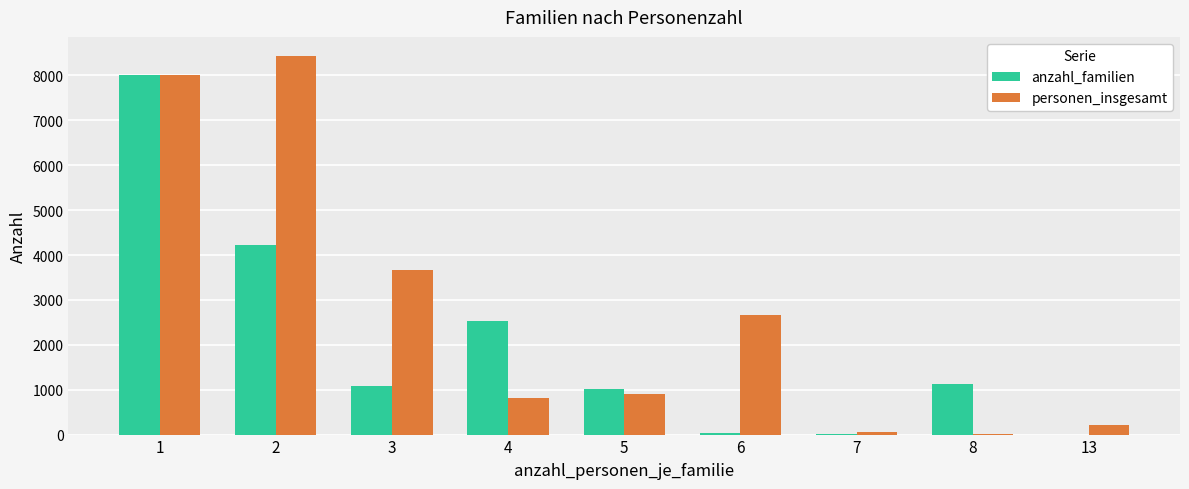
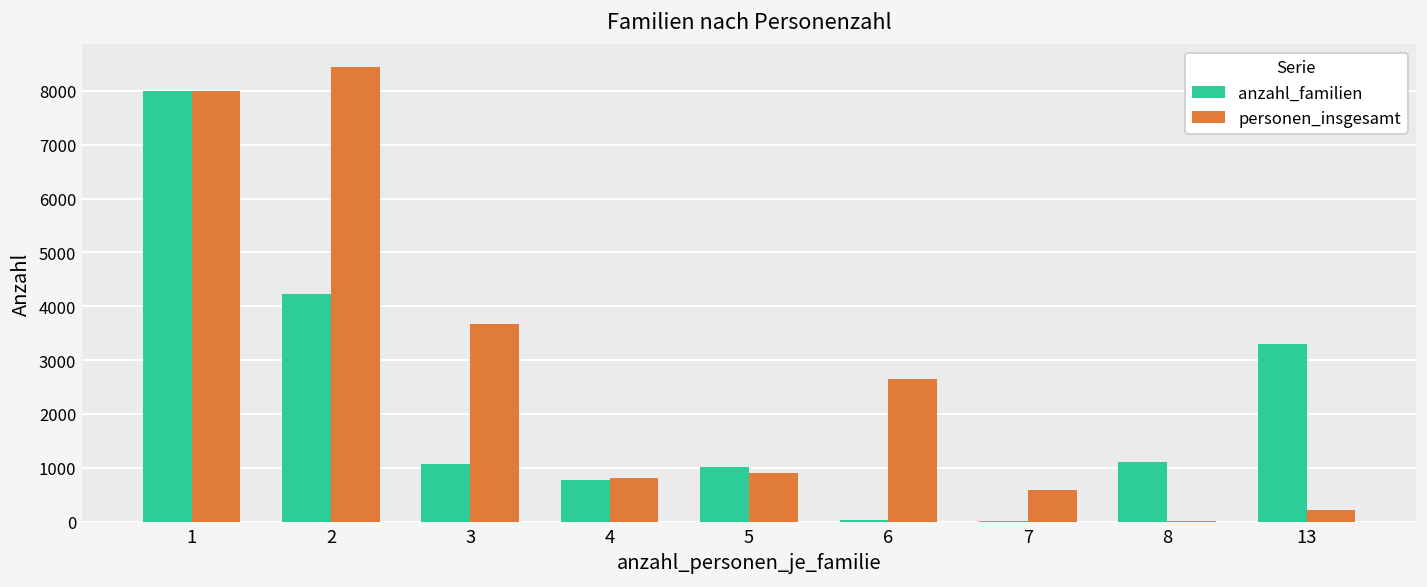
anzahl_familien, 4: 2500 -> 800
personen_insgesamt, 7: 0 -> 600
anzahl_familien, 13: 0 -> 3300
